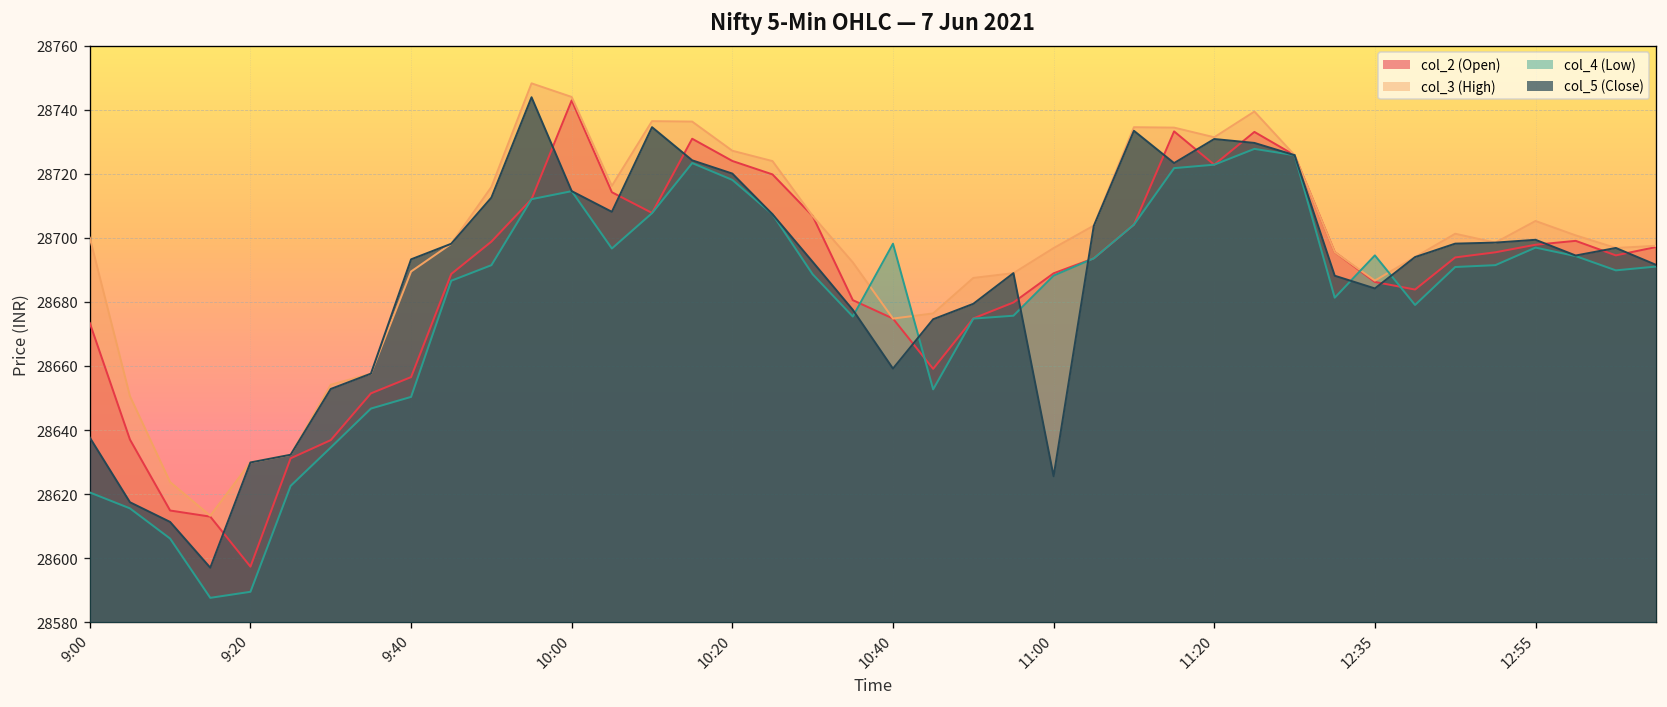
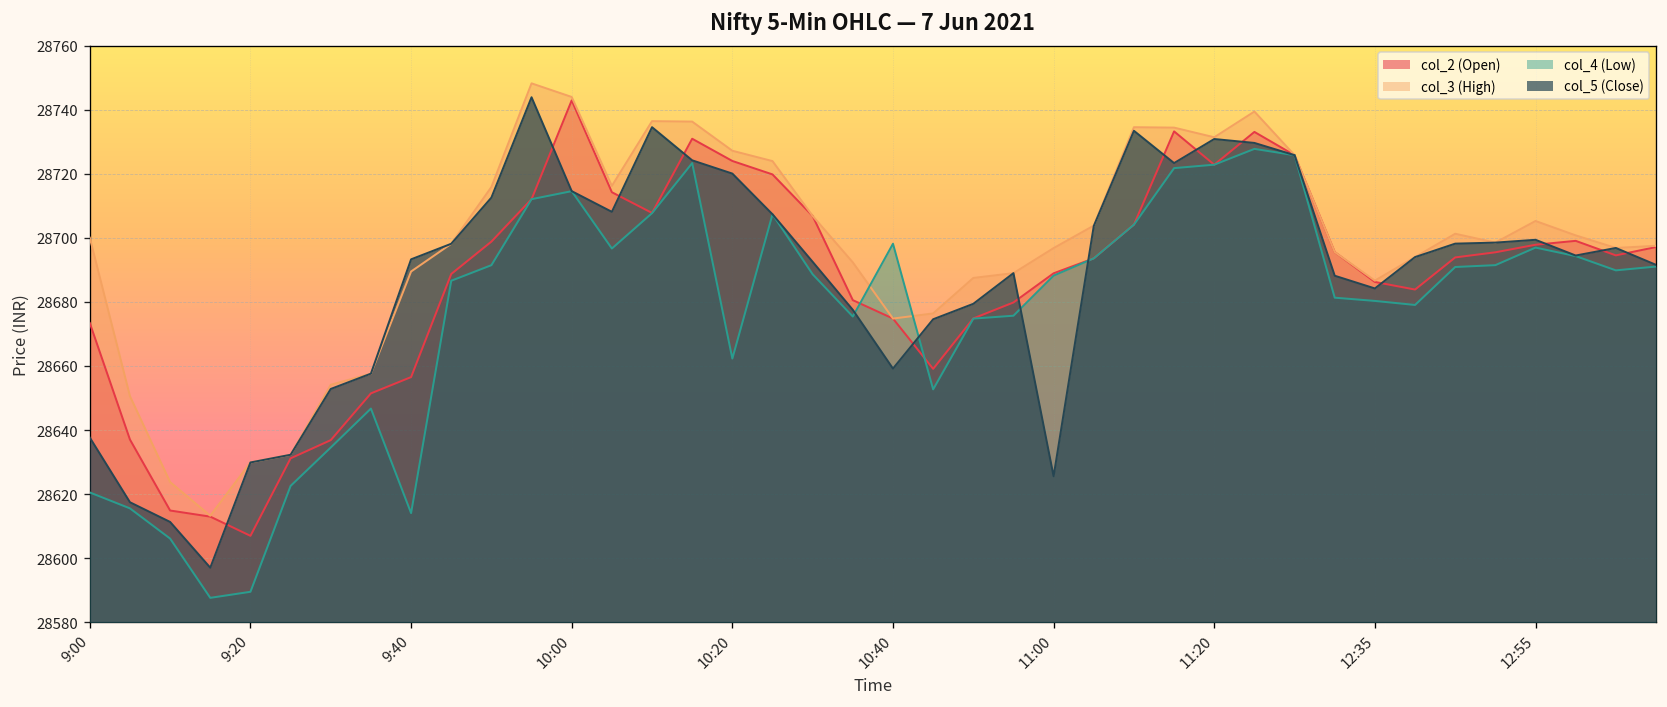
col_2 (Open), 9:20: 28597 -> 28607
col_4 (Low), 9:40: 28650 -> 28614
col_4 (Low), 10:20: 28718 -> 28662
col_4 (Low), 12:35: 28695 -> 28680
